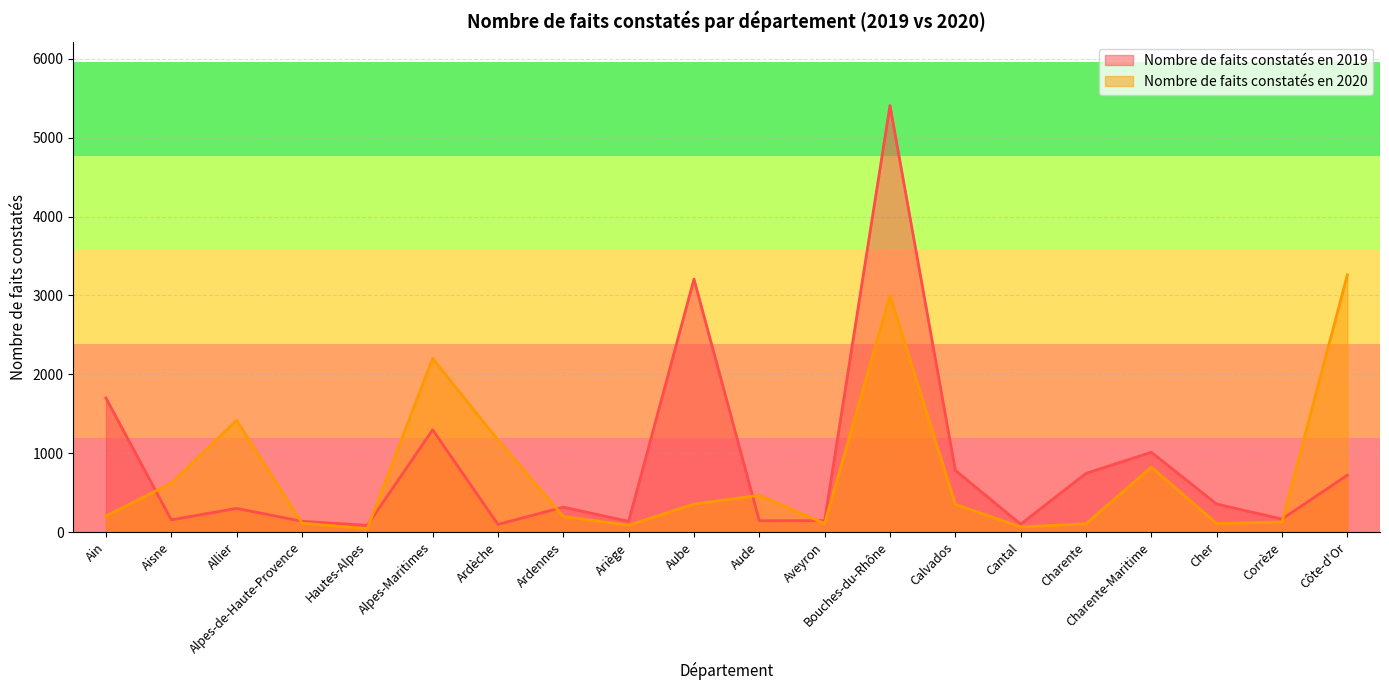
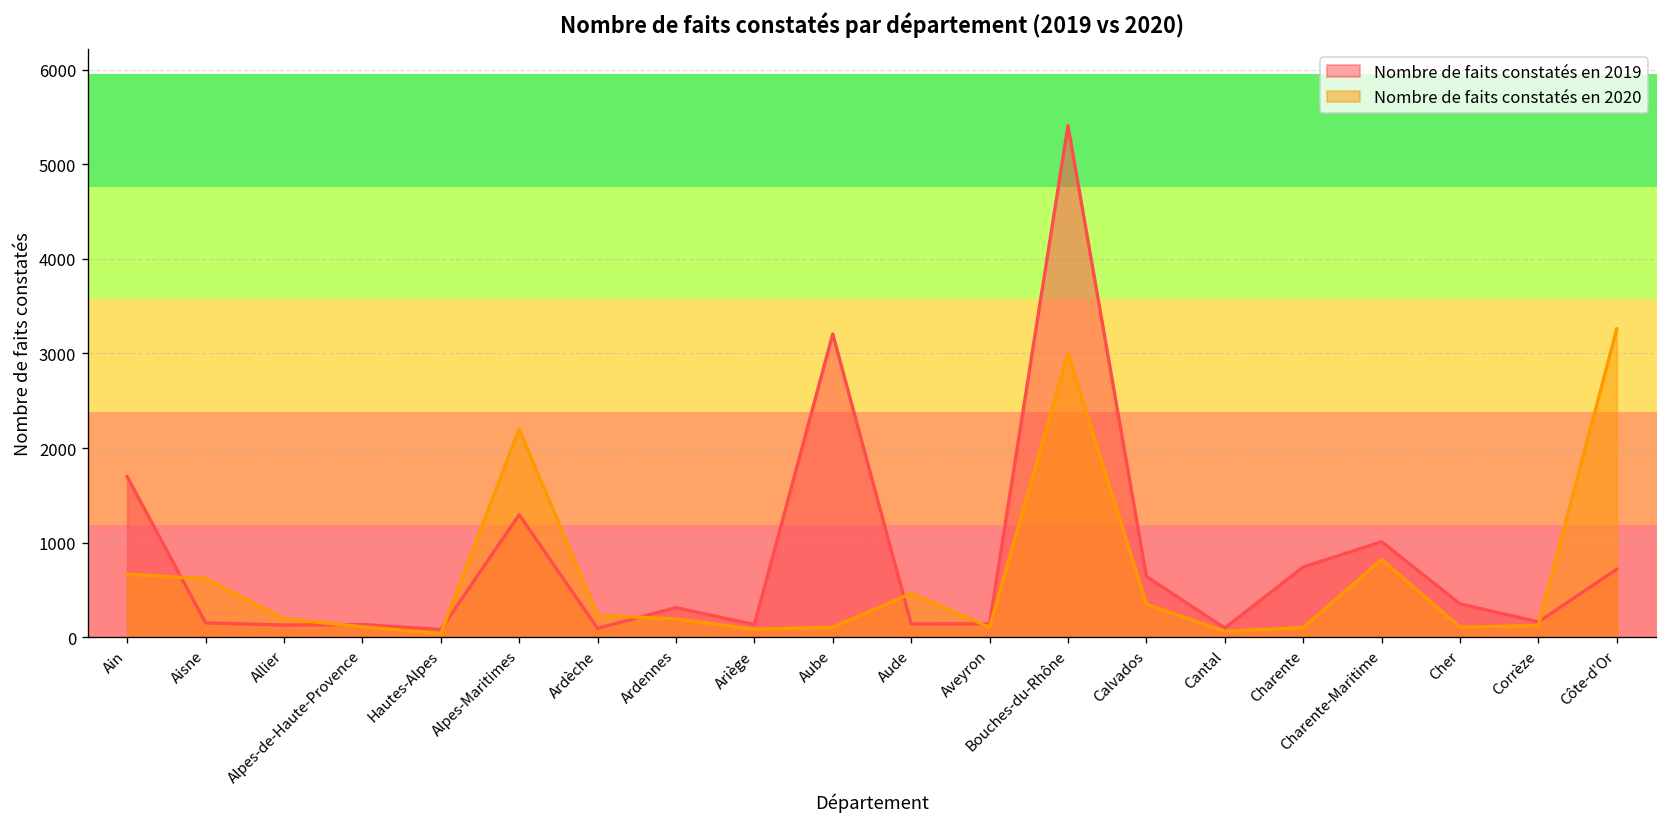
Nombre de faits constatés en 2020, Ain: 200 -> 700
Nombre de faits constatés en 2019, Allier: 300 -> 100
Nombre de faits constatés en 2020, Allier: 1400 -> 200
Nombre de faits constatés en 2020, Ardèche: 1200 -> 200
Nombre de faits constatés en 2020, Aube: 400 -> 100
Nombre de faits constatés en 2019, Calvados: 800 -> 600
